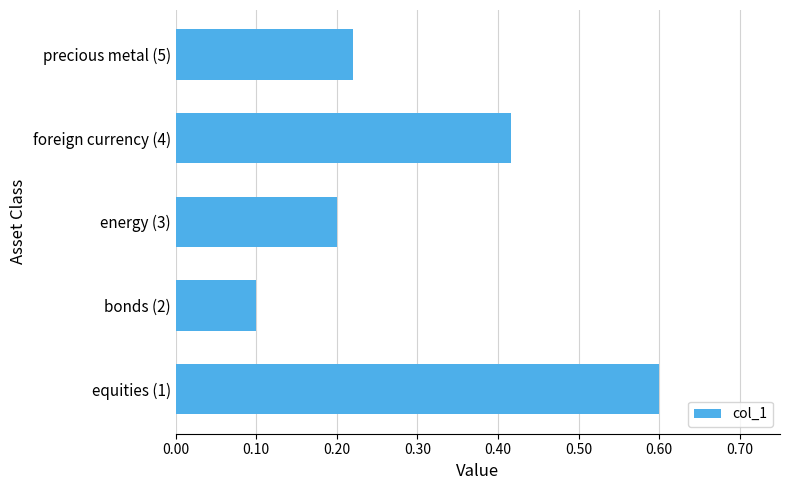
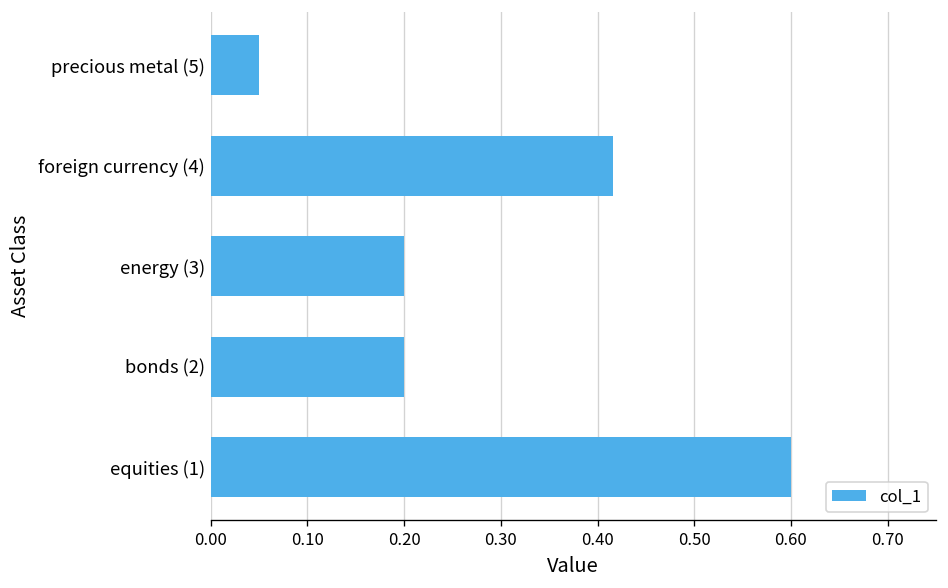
precious metal (5): 0.22 -> 0.05
bonds (2): 0.1 -> 0.2
